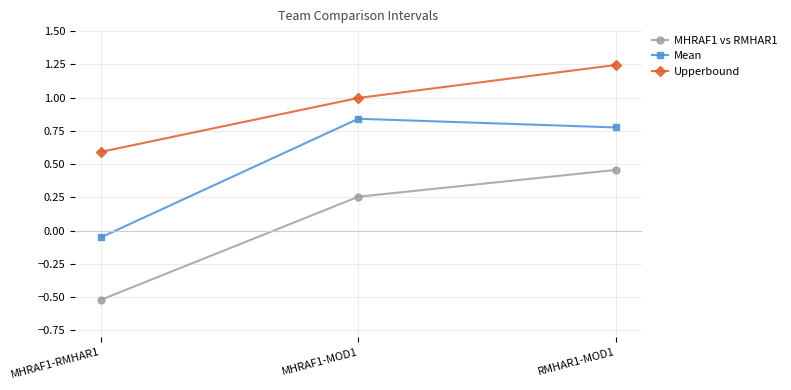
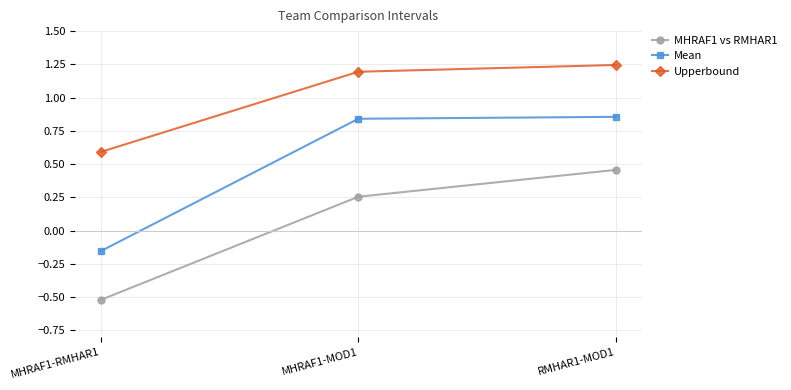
Mean, MHRAF1-RMHAR1: -0.05 -> -0.15
Upperbound, MHRAF1-MOD1: 1.00 -> 1.19
Mean, RMHAR1-MOD1: 0.78 -> 0.86
